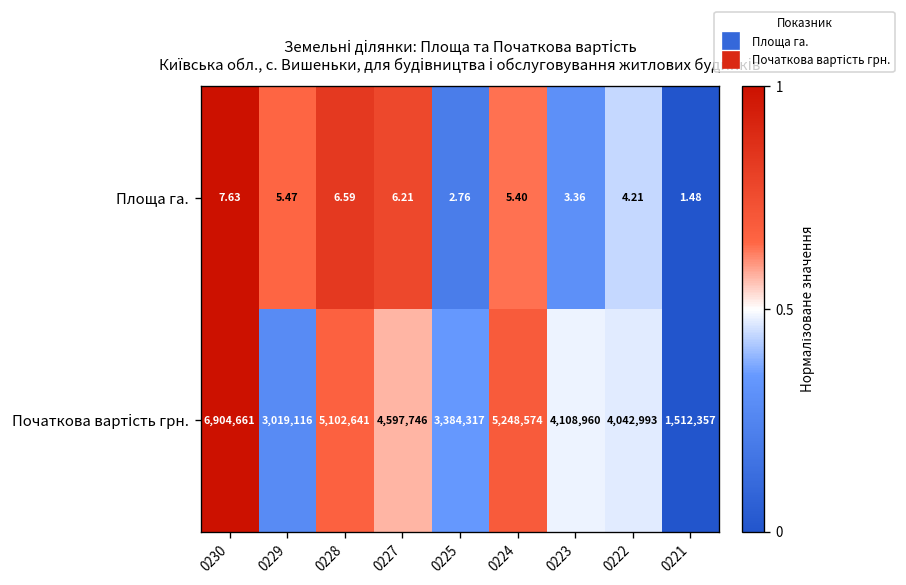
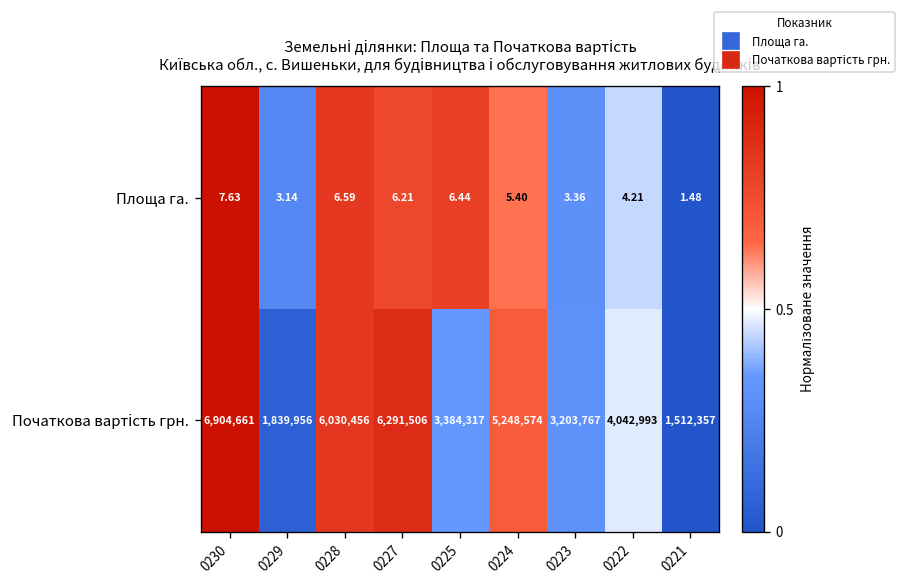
Площа га., 0229: 5.47 -> 3.14
Площа га., 0225: 2.76 -> 6.44
Початкова вартість грн., 0229: 3,019,116 -> 1,839,956
Початкова вартість грн., 0228: 5,102,641 -> 6,030,456
Початкова вартість грн., 0227: 4,597,746 -> 6,291,506
Початкова вартість грн., 0223: 4,108,960 -> 3,203,767
